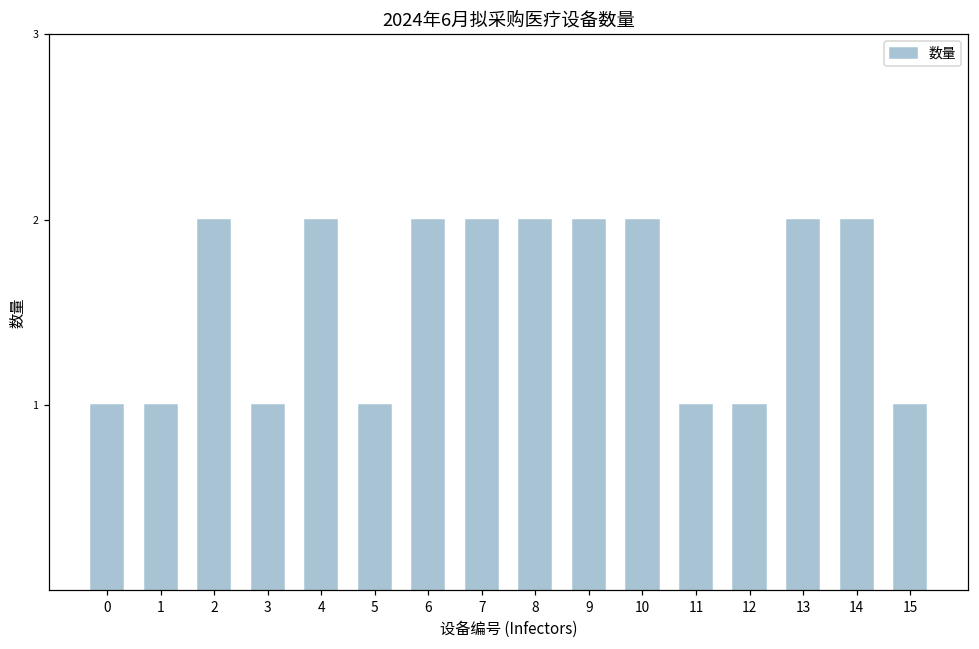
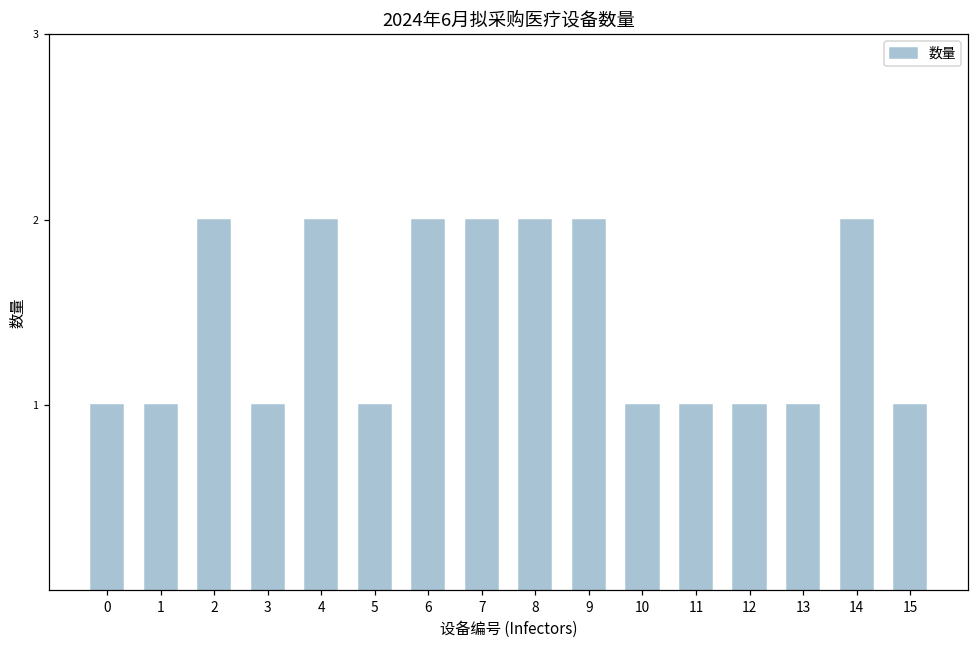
10: 2 -> 1
13: 2 -> 1
